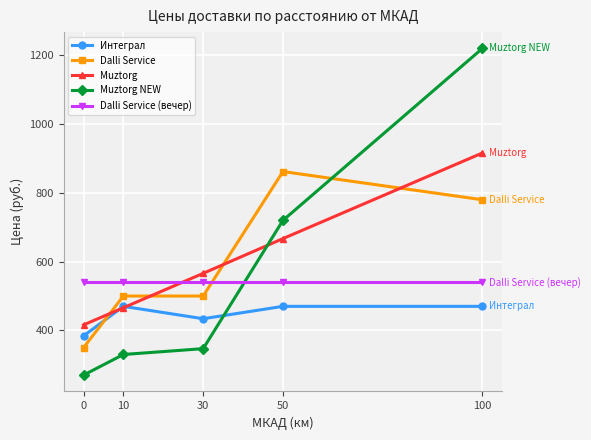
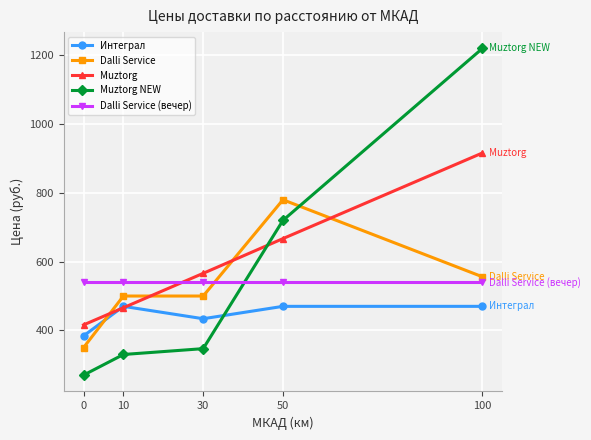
Dalli Service, 50: 860 -> 780
Dalli Service, 100: 780 -> 560
